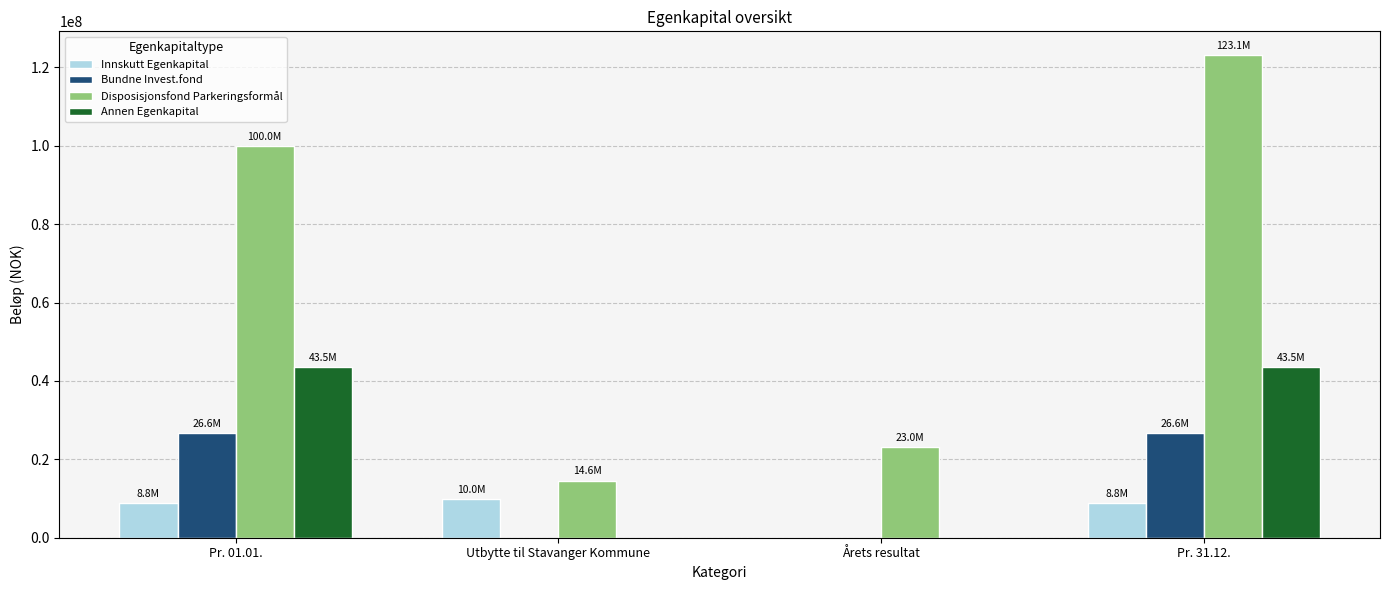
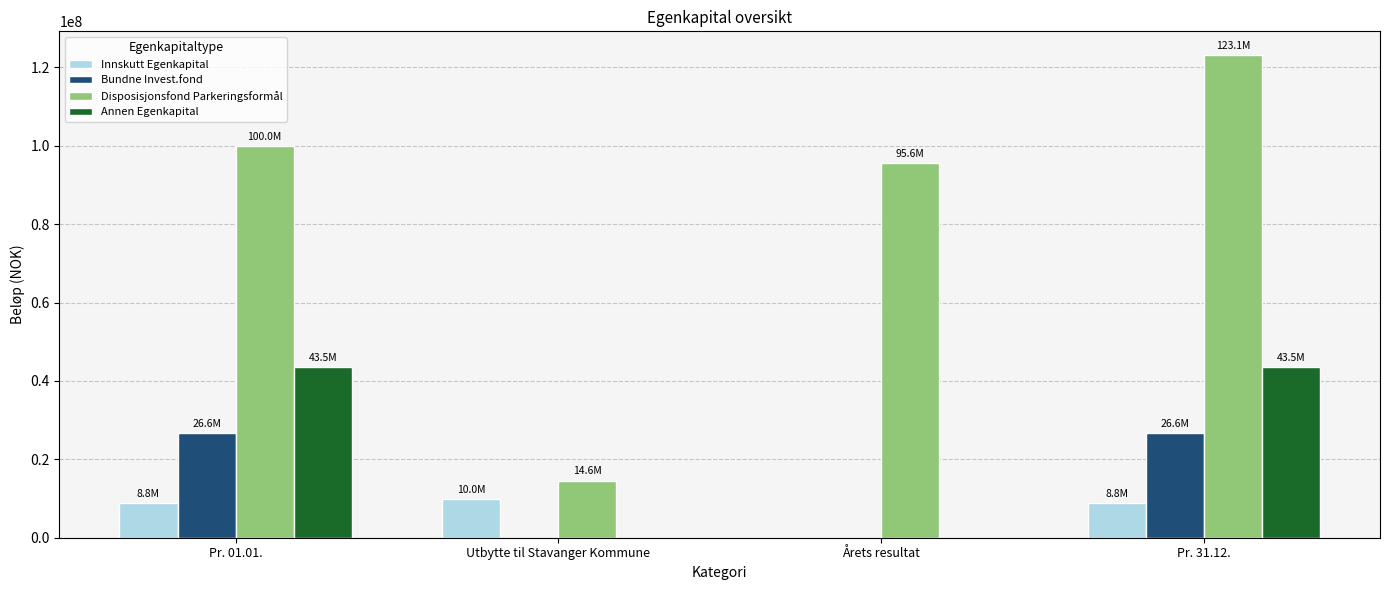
Disposisjonsfond Parkeringsformål, Årets resultat: 23.0M -> 95.6M
